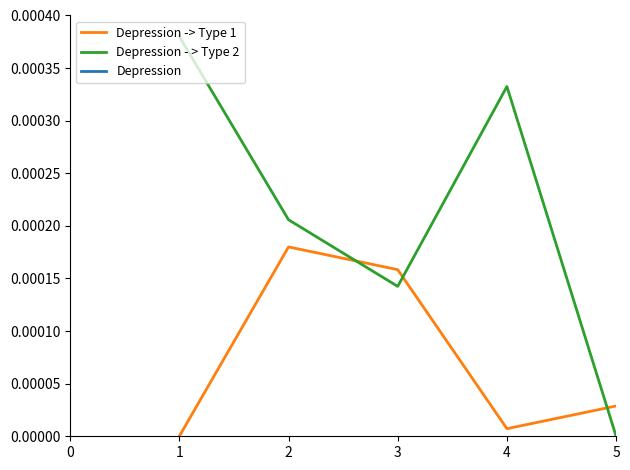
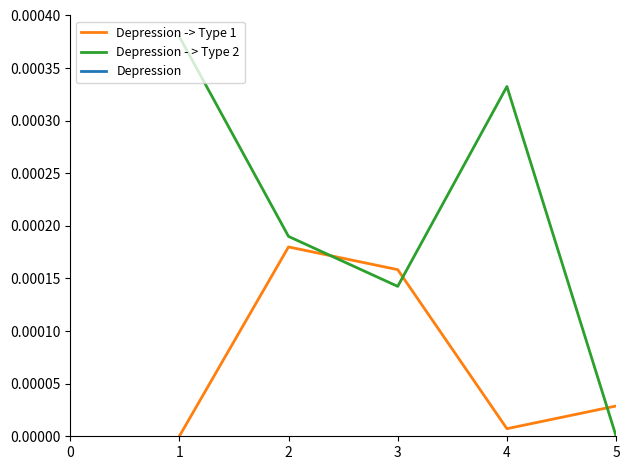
Depression - > Type 2, 2: 0.000206 -> 0.000190
